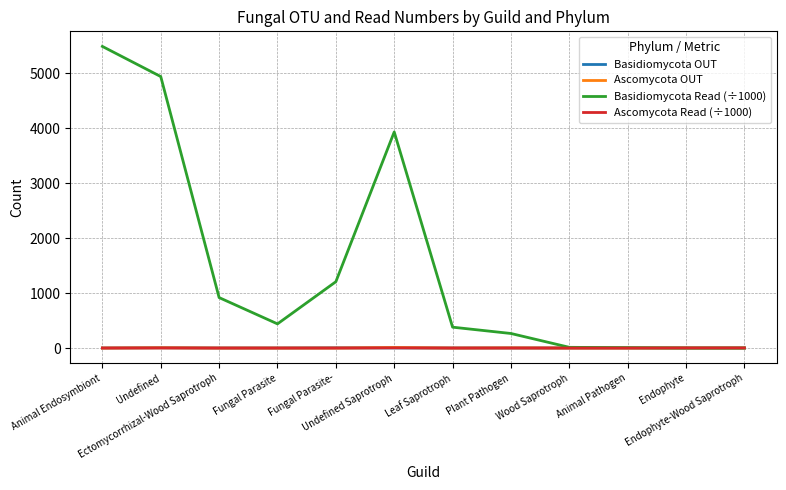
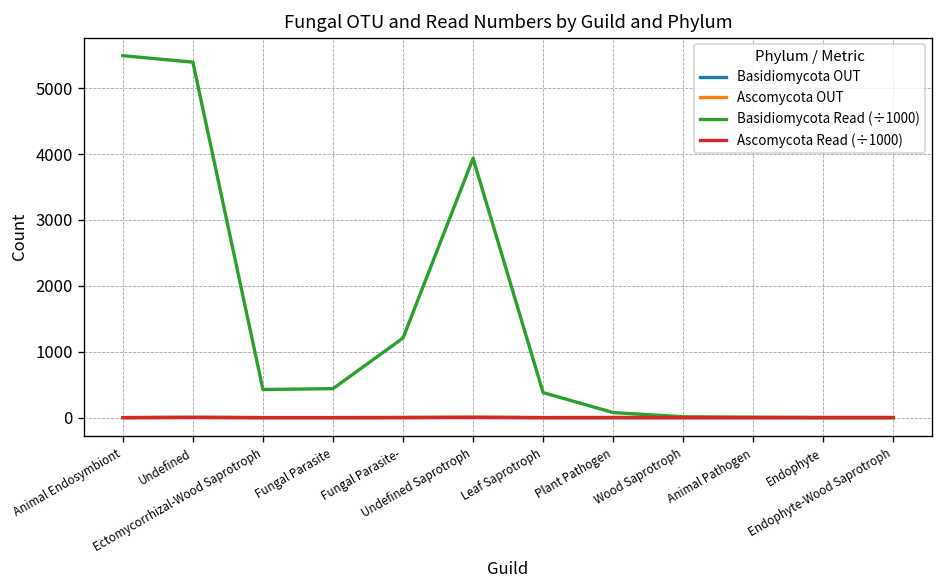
Basidiomycota Read (÷1000), Undefined: 4900 -> 5400
Basidiomycota Read (÷1000), Ectomycorrhizal-Wood Saprotroph: 900 -> 400
Basidiomycota Read (÷1000), Plant Pathogen: 300 -> 100
